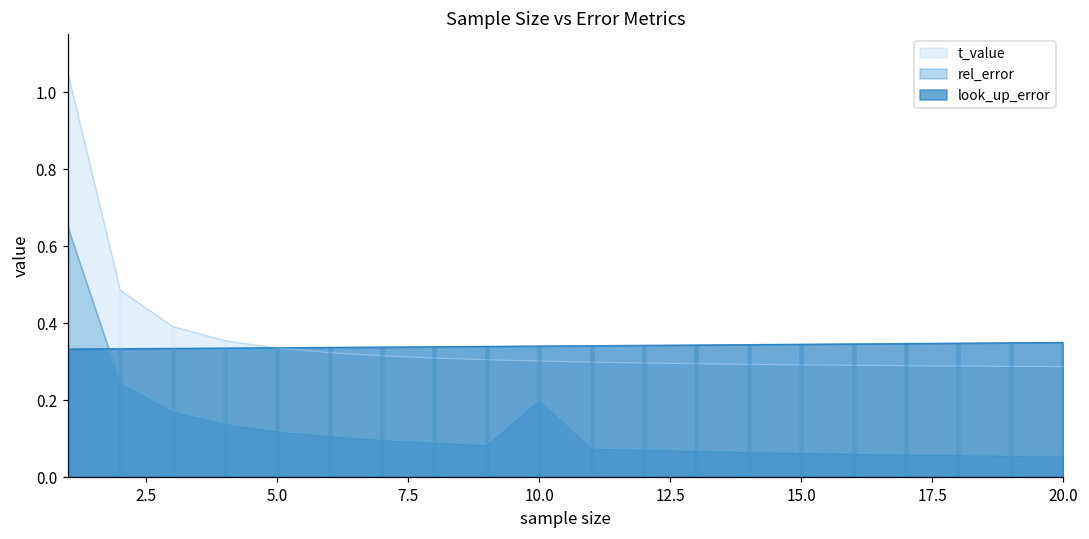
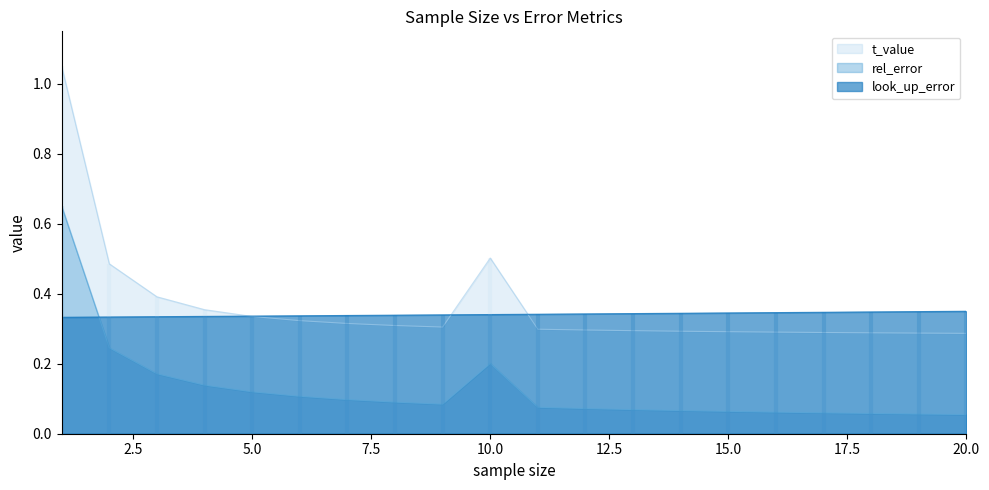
t_value, 10.0: 0.30 -> 0.50
